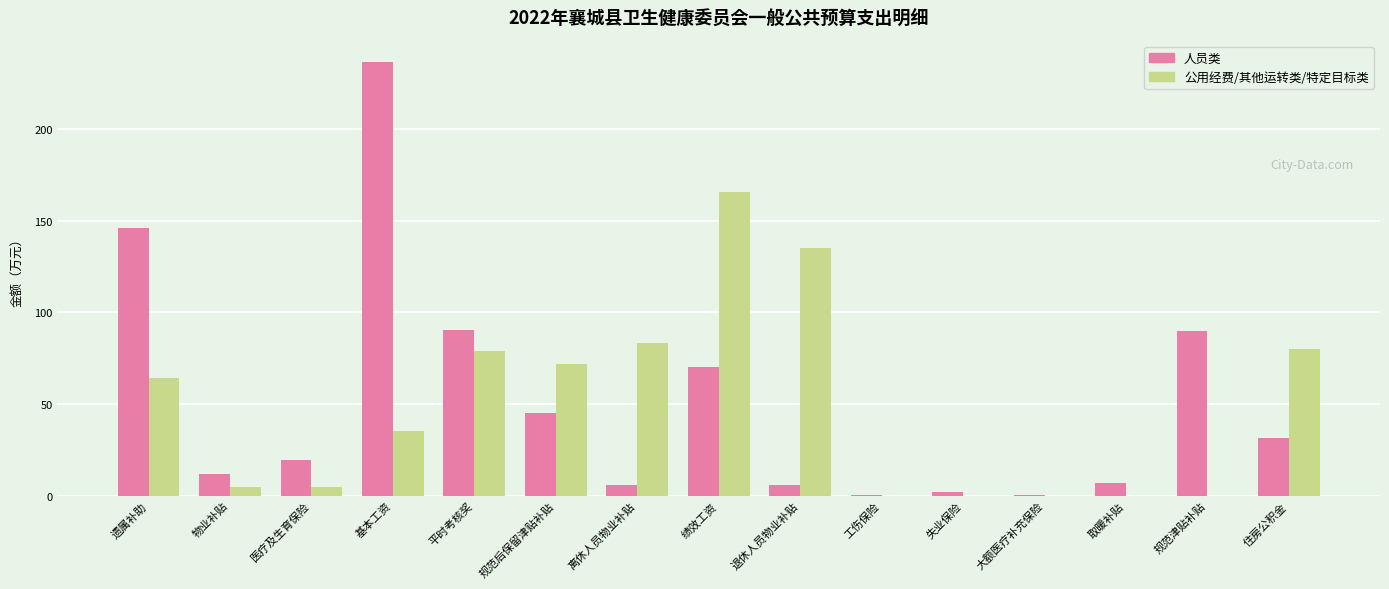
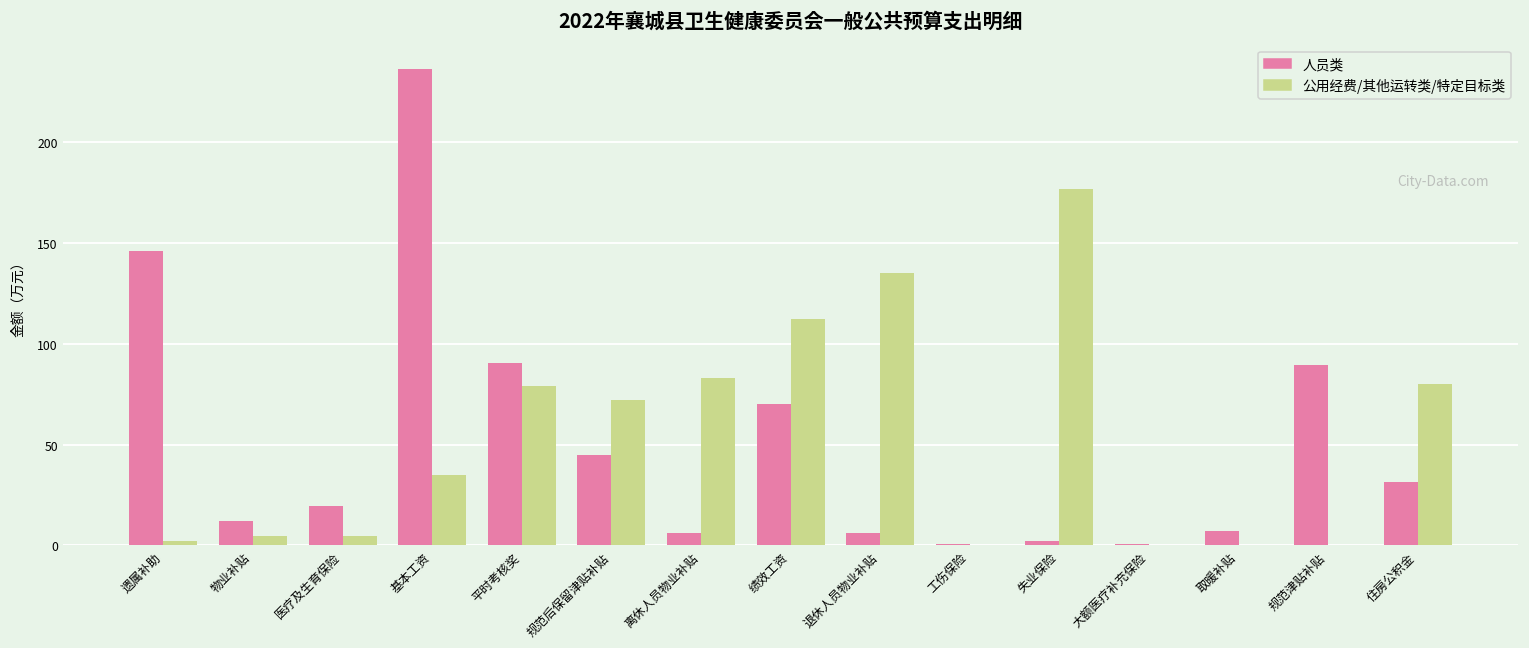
公用经费/其他运转类/特定目标类, 遗属补助: 64 -> 2
公用经费/其他运转类/特定目标类, 绩效工资: 166 -> 112
公用经费/其他运转类/特定目标类, 失业保险: 0 -> 177
